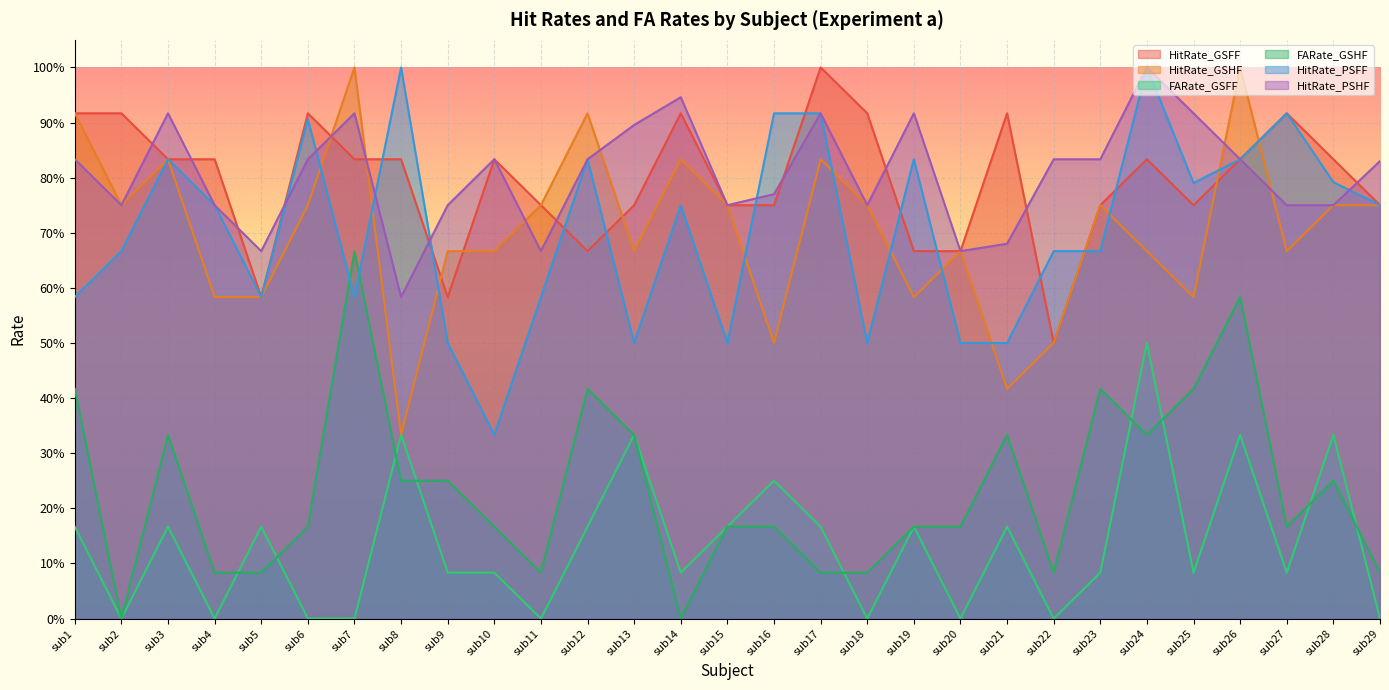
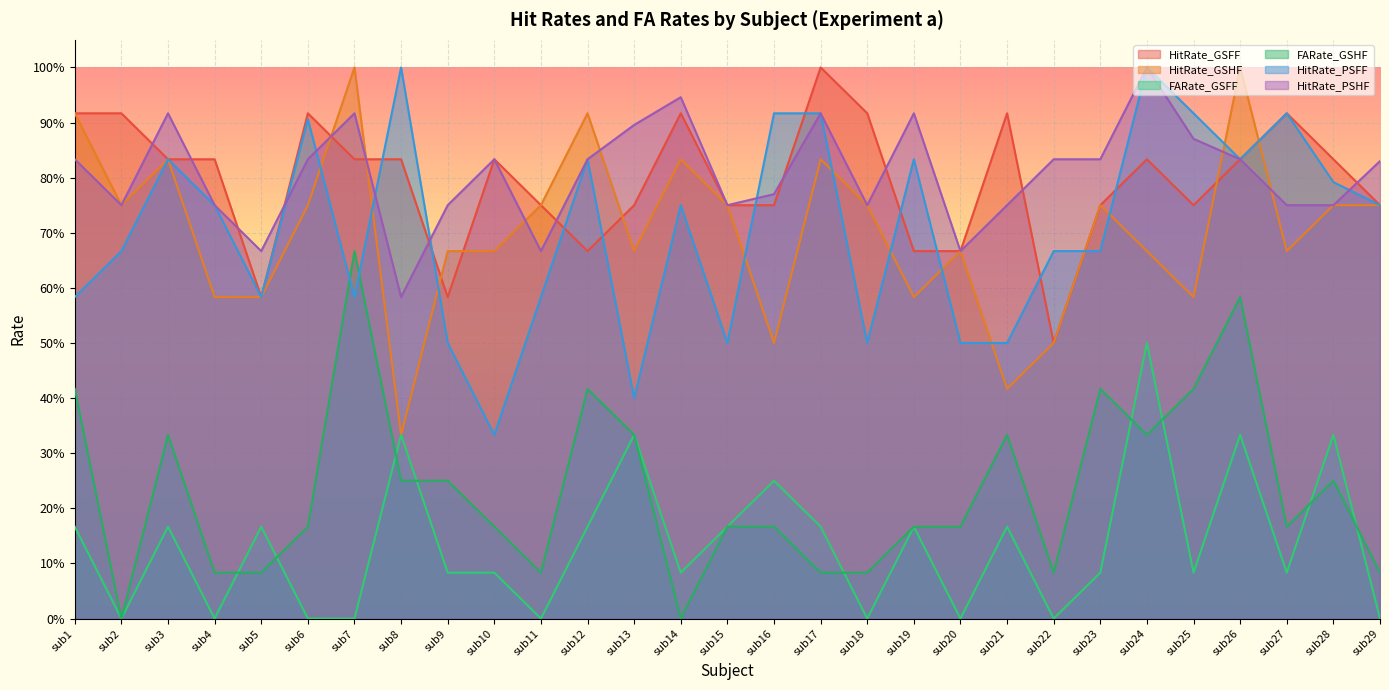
HitRate_PSFF, sub13: 50% -> 40%
HitRate_PSHF, sub21: 68% -> 75%
HitRate_PSFF, sub25: 79% -> 92%
HitRate_PSHF, sub25: 92% -> 87%
